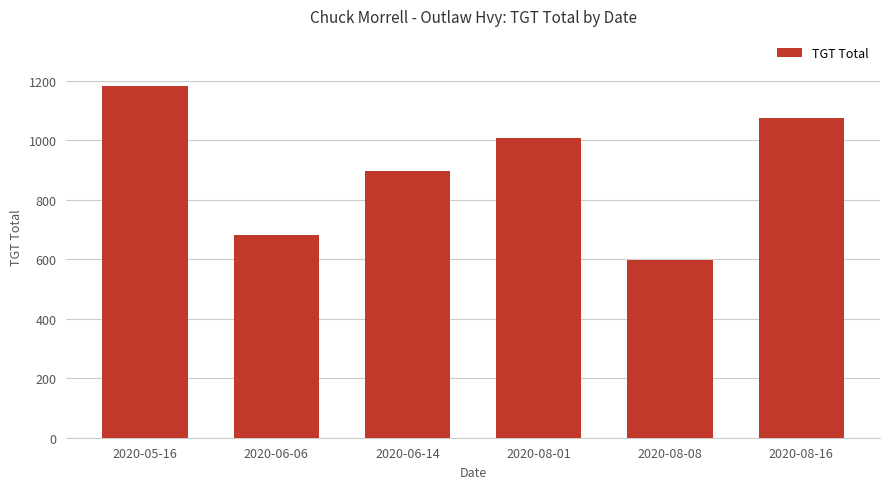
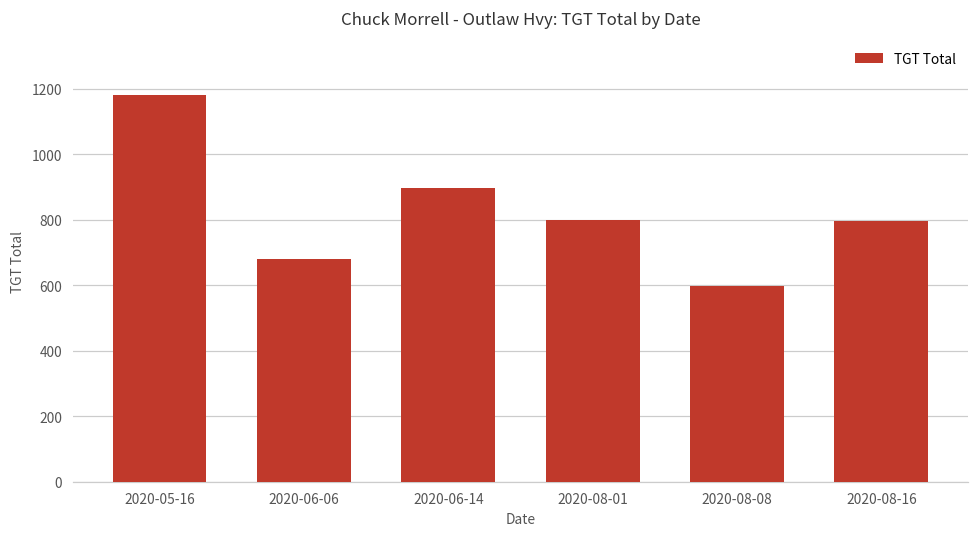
2020-08-01: 1010 -> 800
2020-08-16: 1080 -> 800
